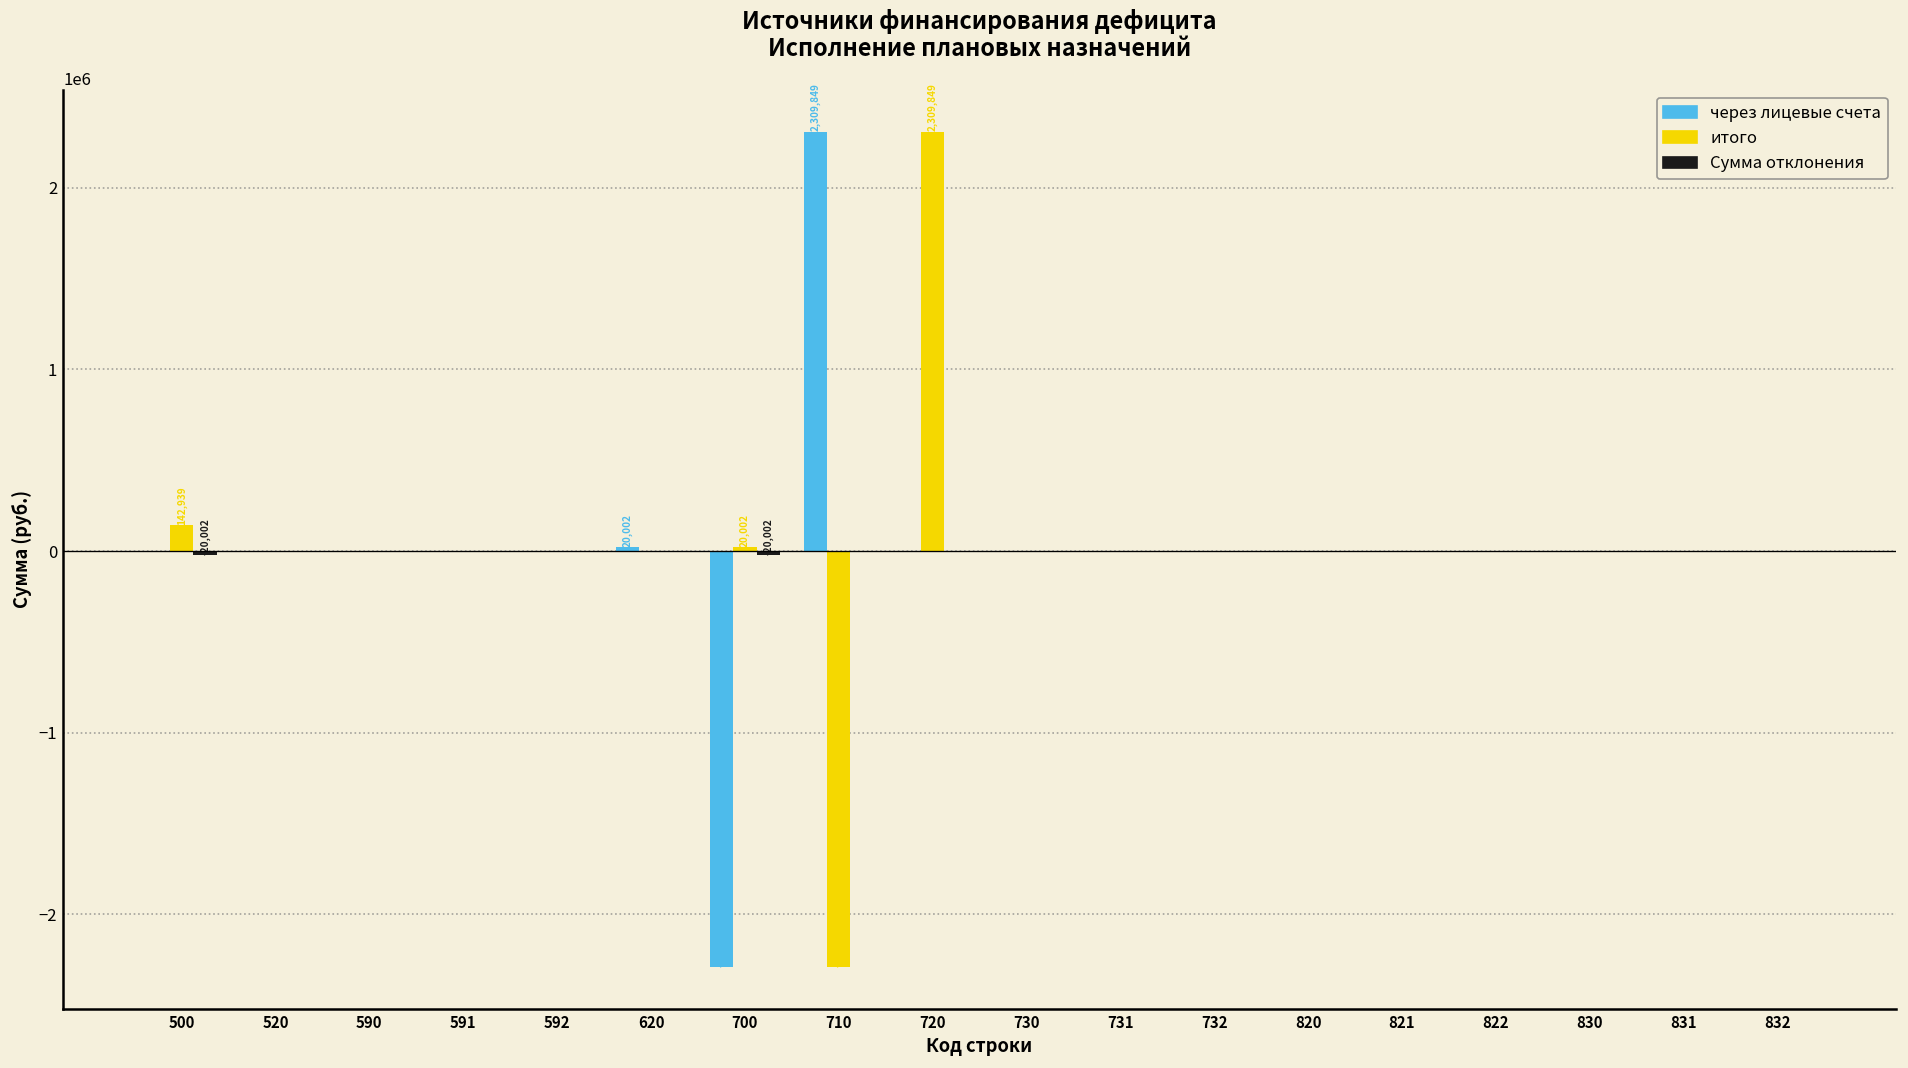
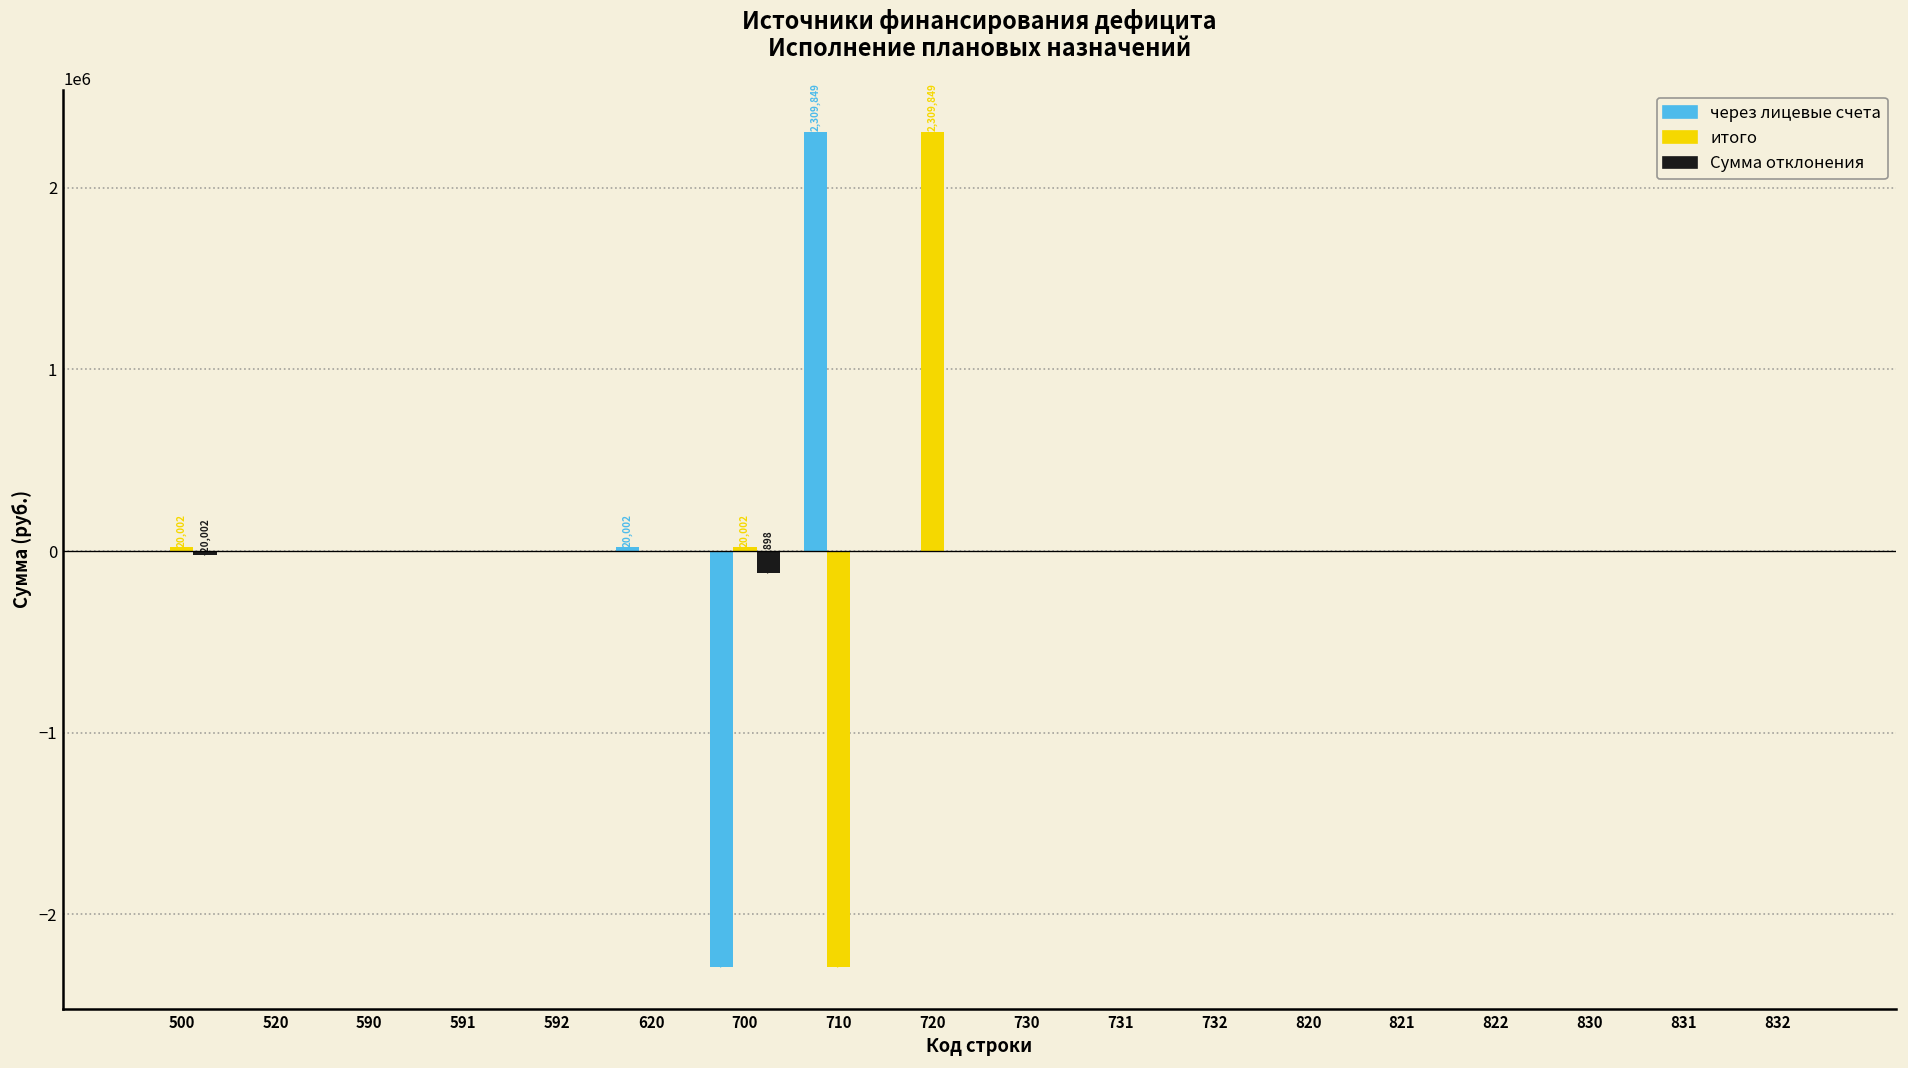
итого, 500: 142,939 -> 20,002
Сумма отклонения, 700: -20000 -> -120000
